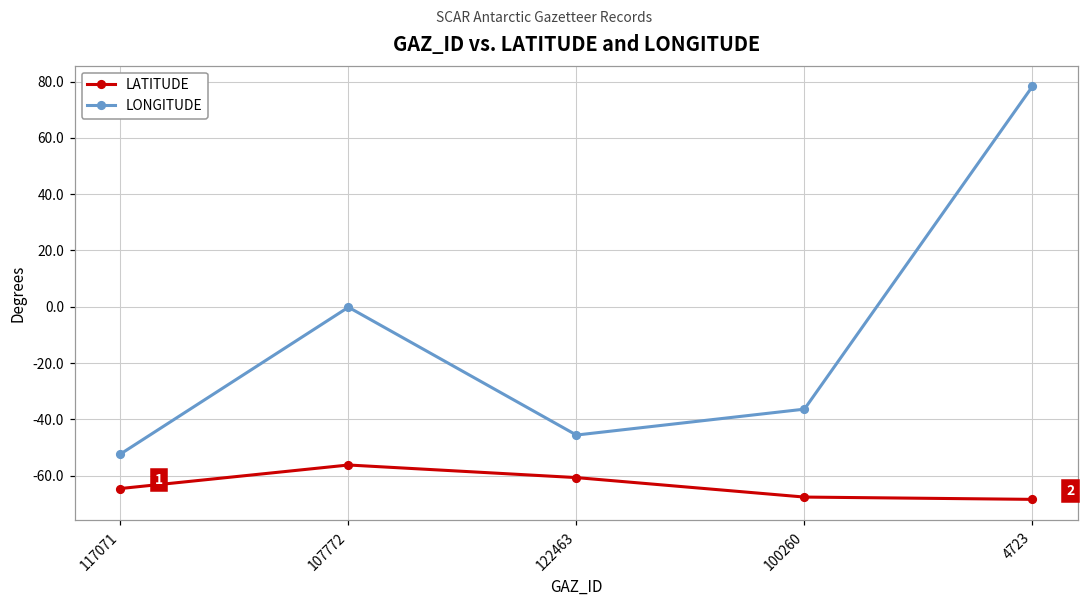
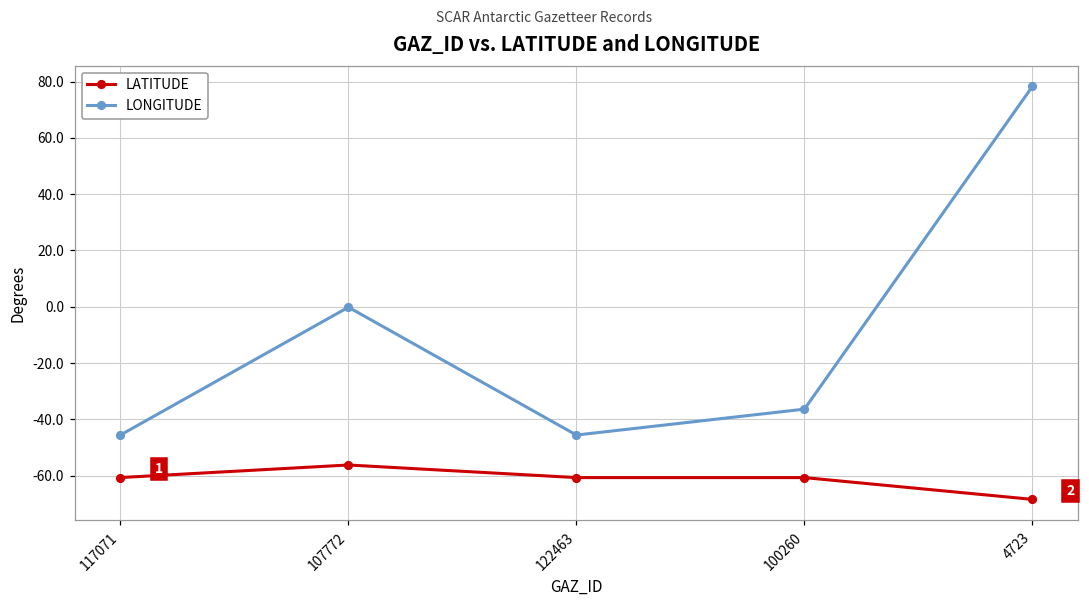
LATITUDE, 117071: -65 -> -61
LONGITUDE, 117071: -52 -> -46
LATITUDE, 100260: -68 -> -61
